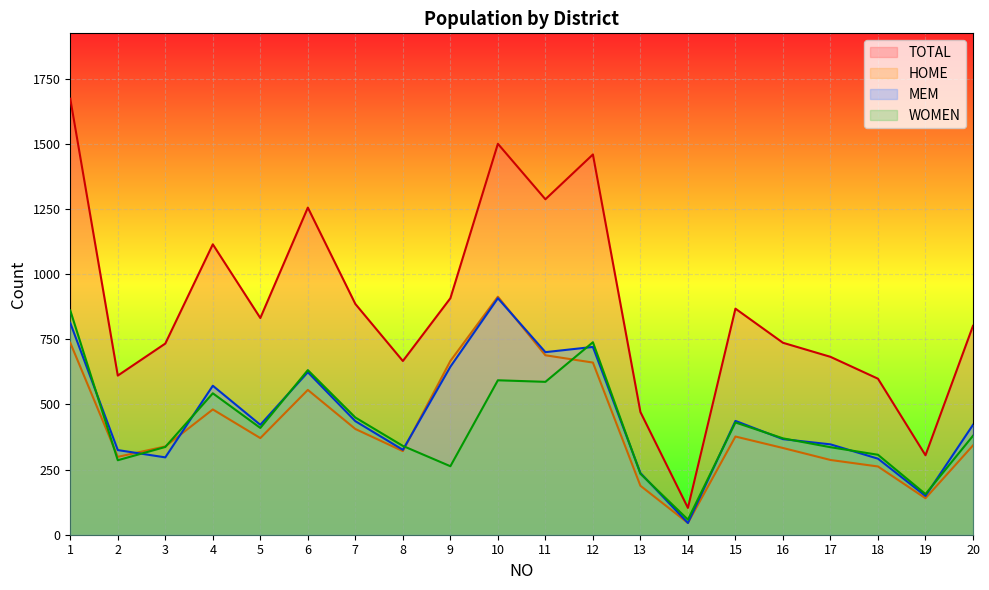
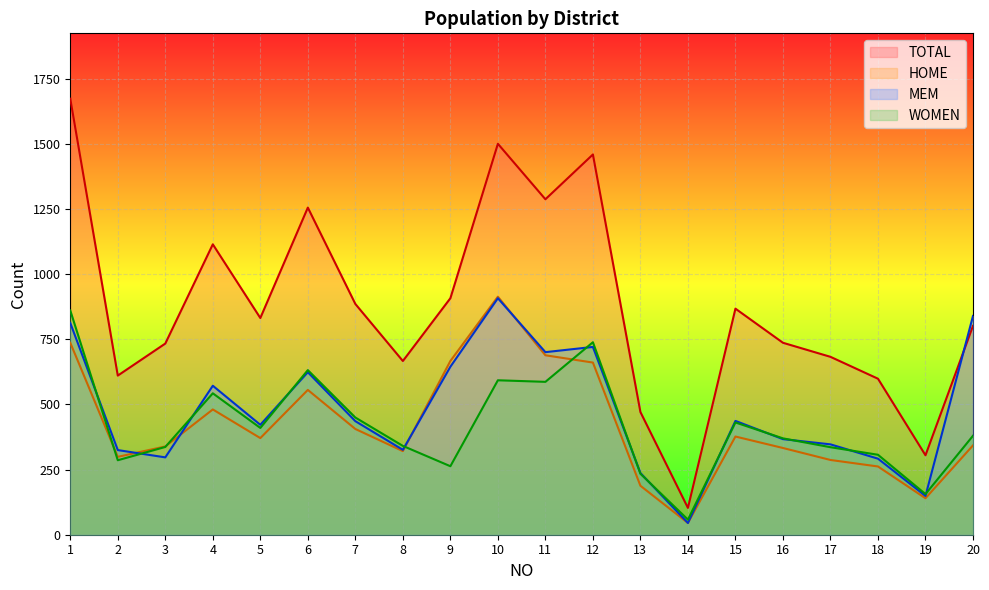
MEM, 20: 420 -> 840
